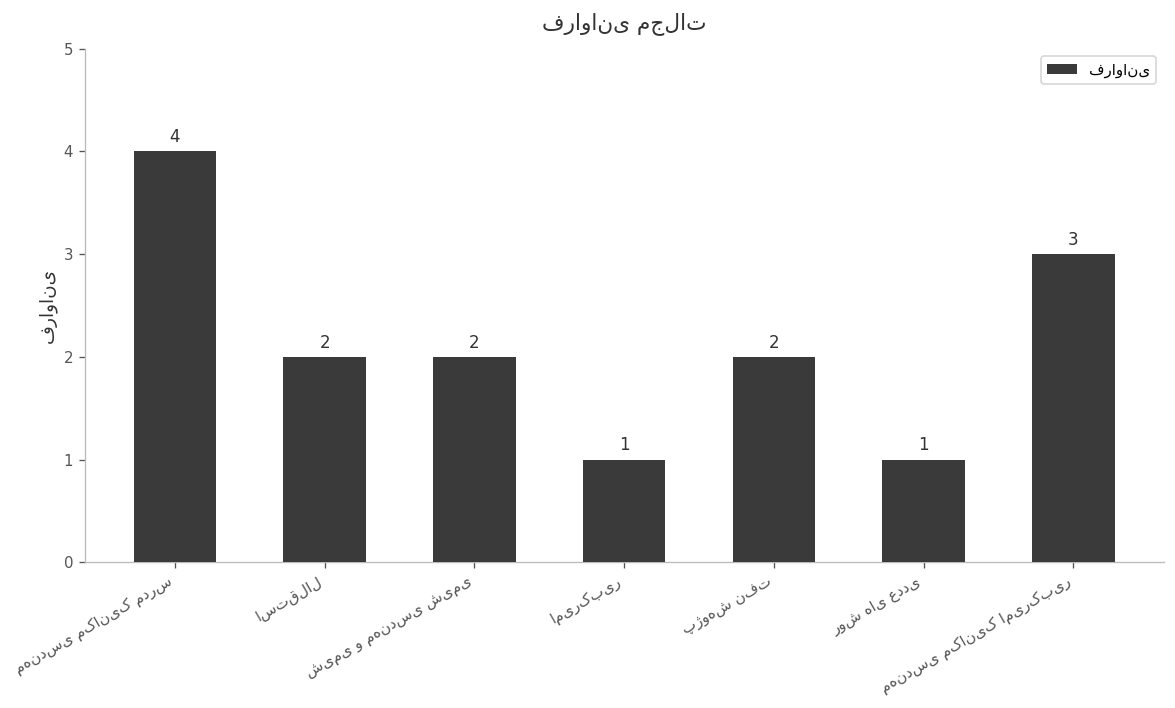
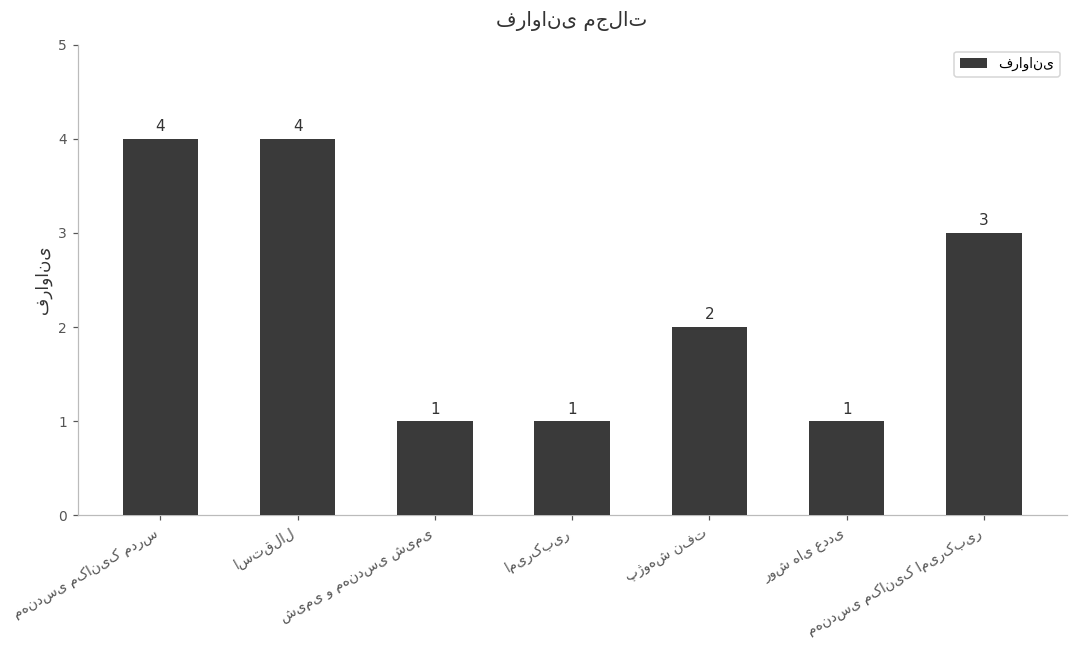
استقلال: 2 -> 4
شیمی و مهندسی شیمی: 2 -> 1
